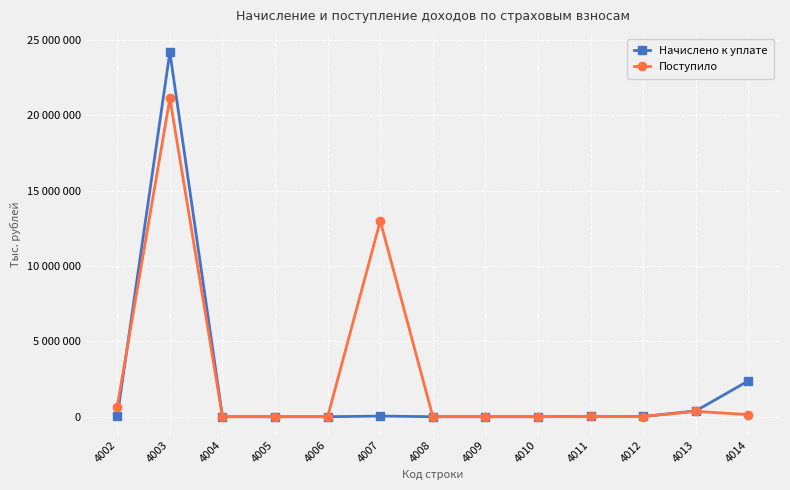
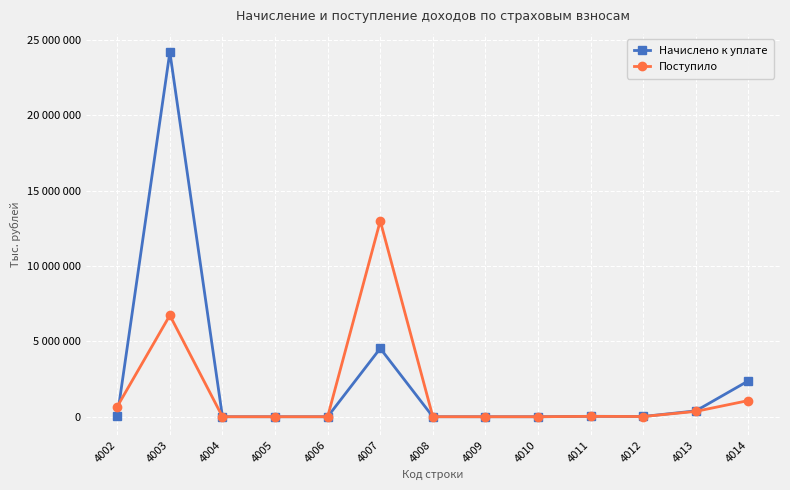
Поступило, 4003: 21100000 -> 6700000
Начислено к уплате, 4007: 0 -> 4500000
Поступило, 4014: 100000 -> 1100000
